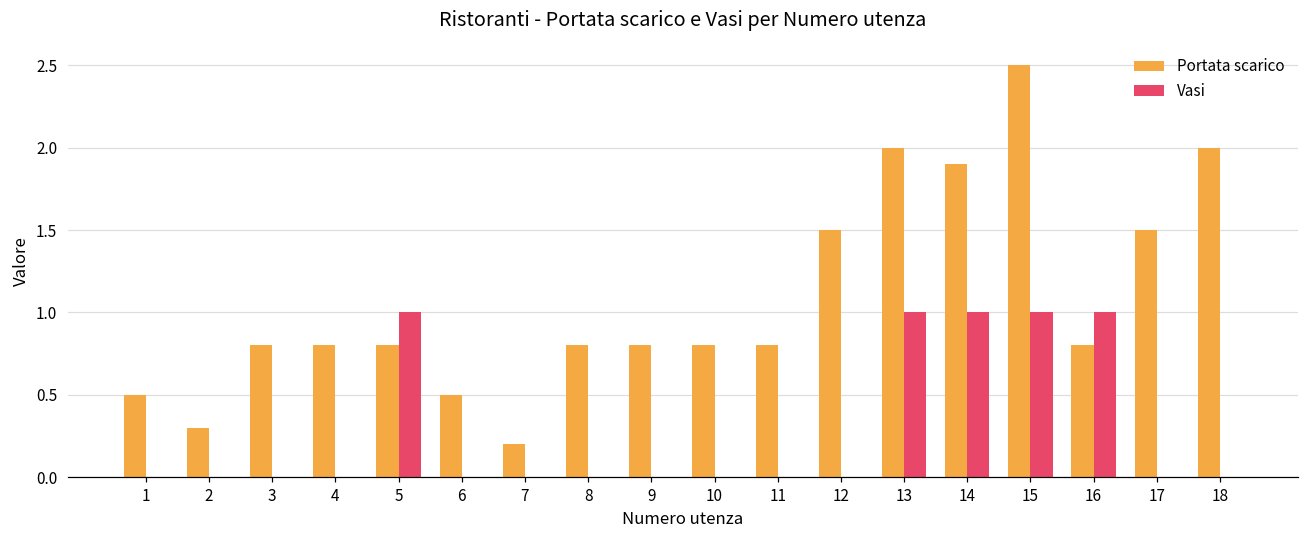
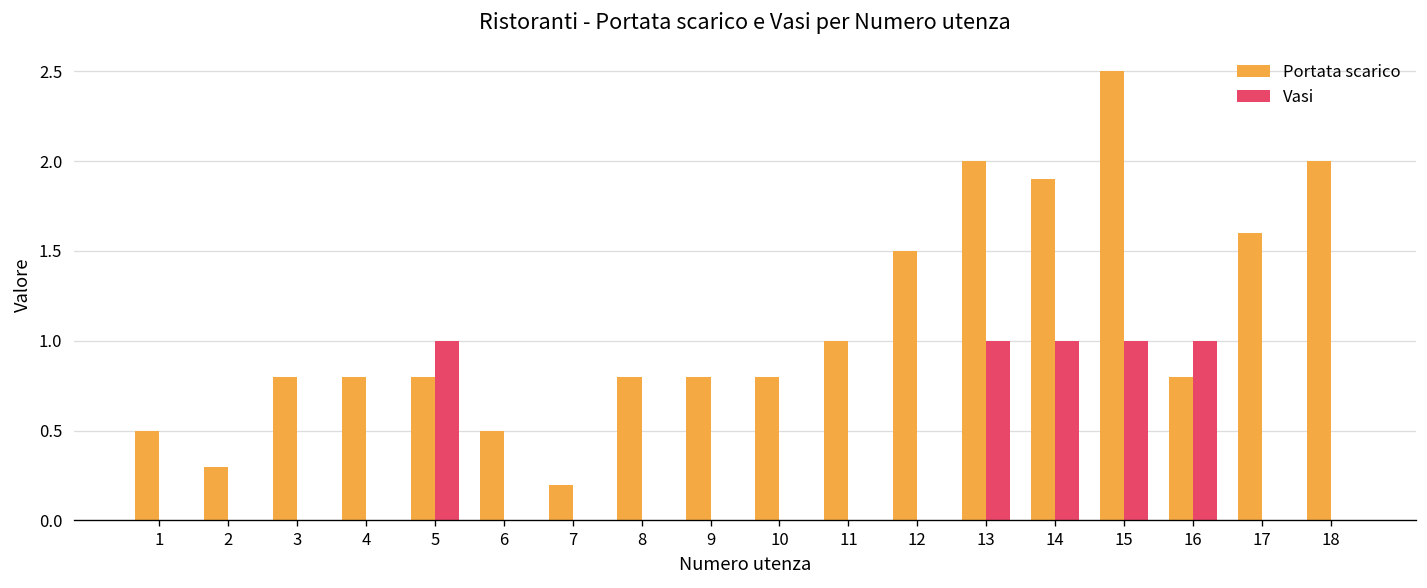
Portata scarico, 11: 0.8 -> 1.0
Portata scarico, 17: 1.5 -> 1.6
